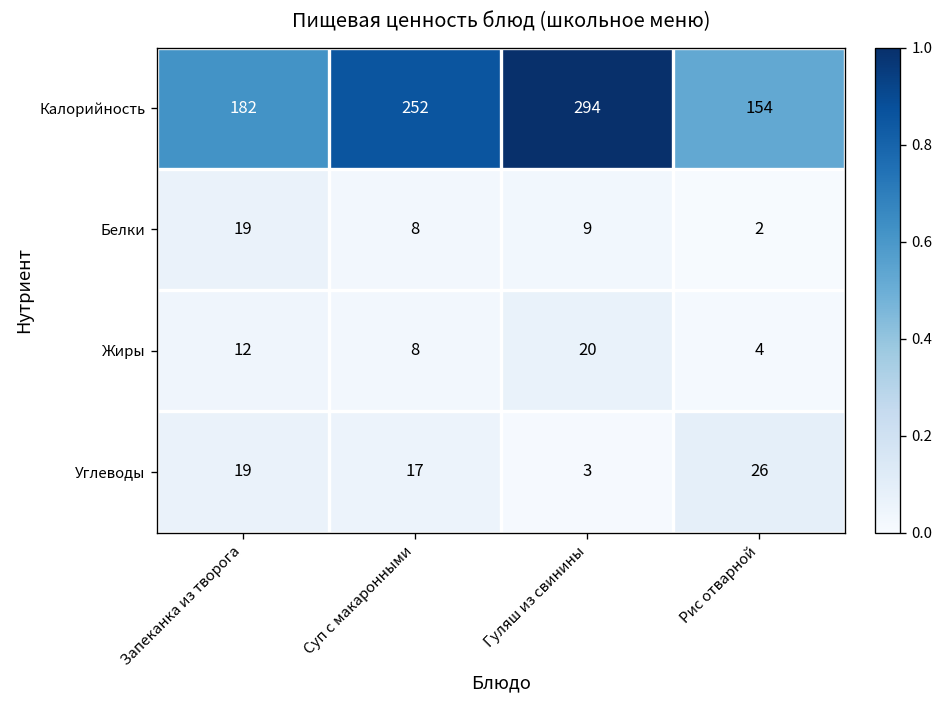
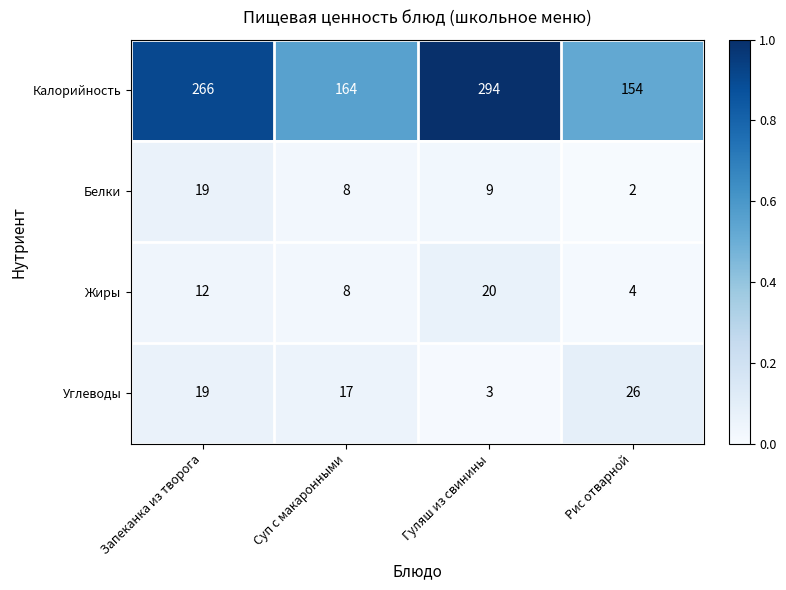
Калорийность, Запеканка из творога: 182 -> 266
Калорийность, Суп с макаронными: 252 -> 164
